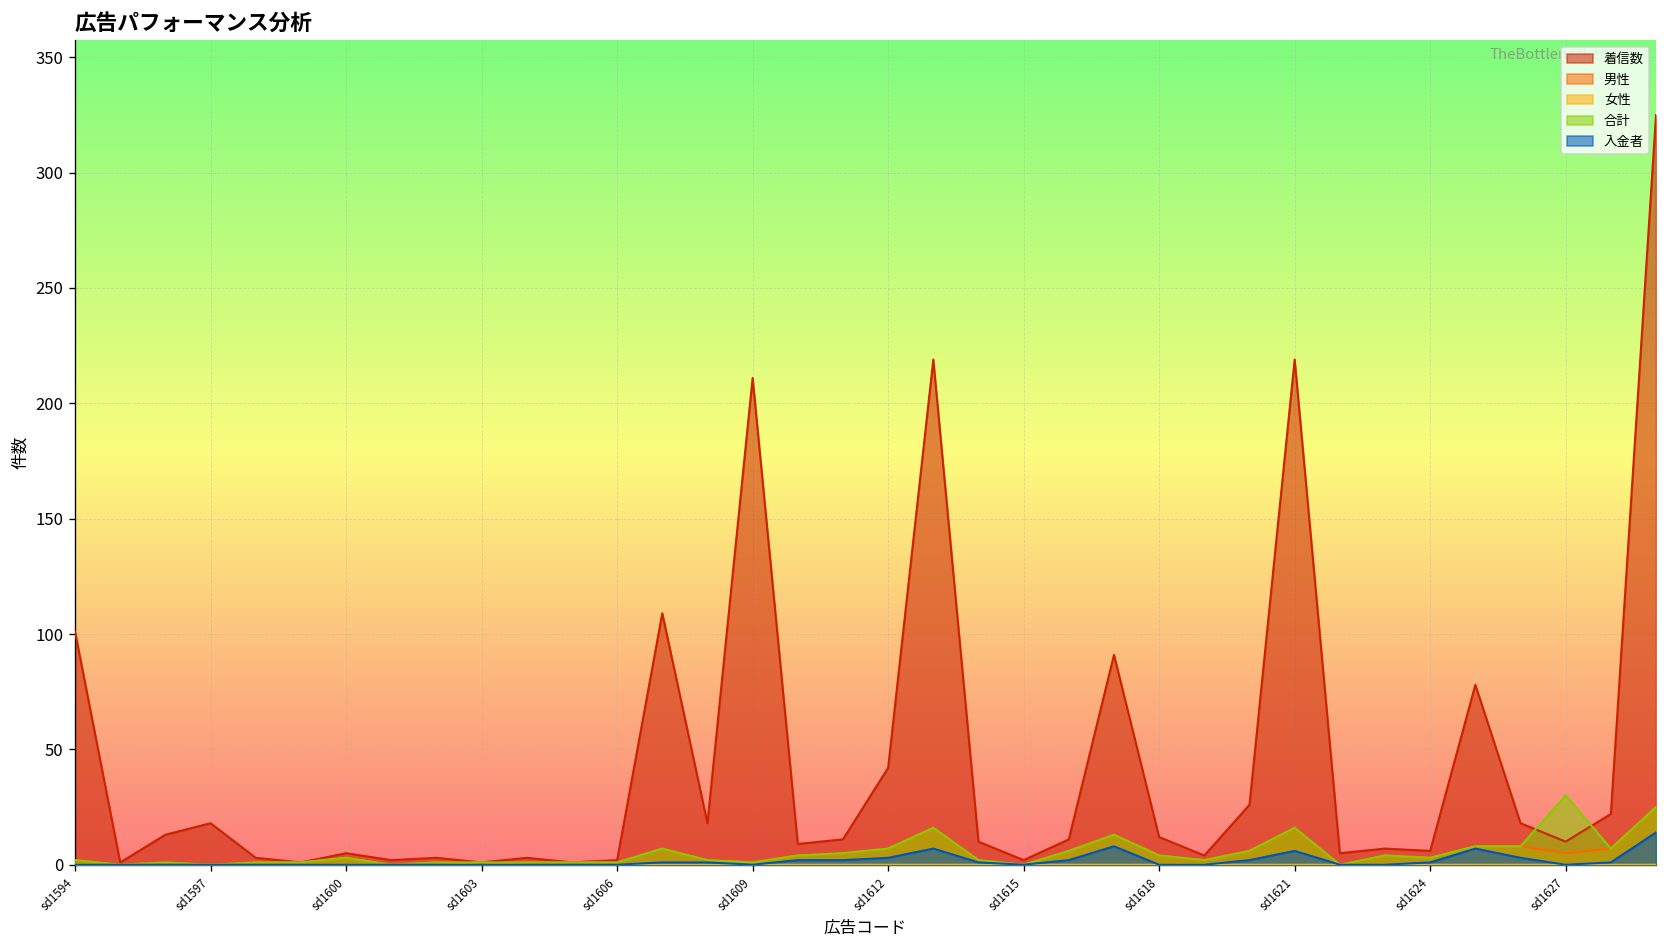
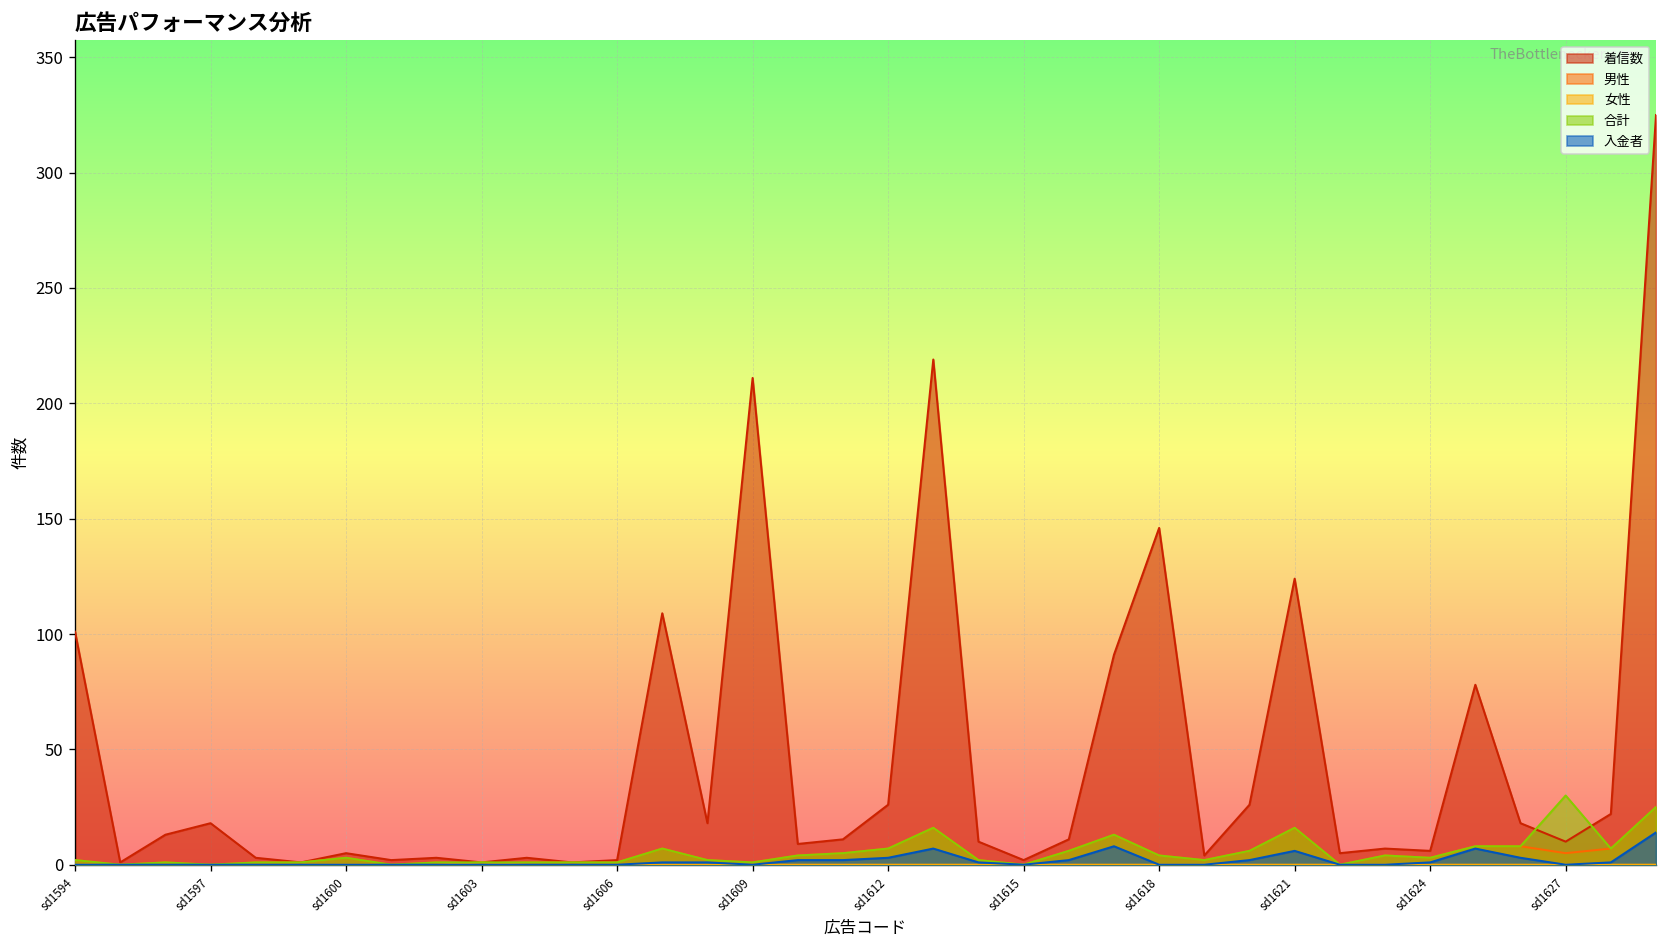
着信数, sd1612: 42 -> 26
着信数, sd1618: 12 -> 146
着信数, sd1621: 219 -> 124
